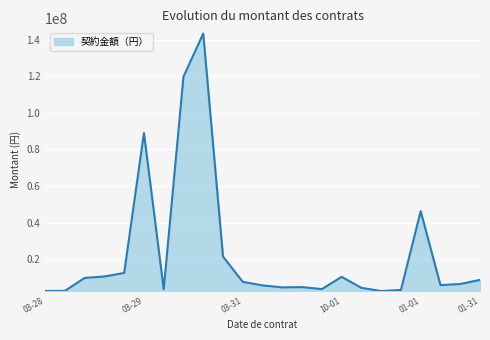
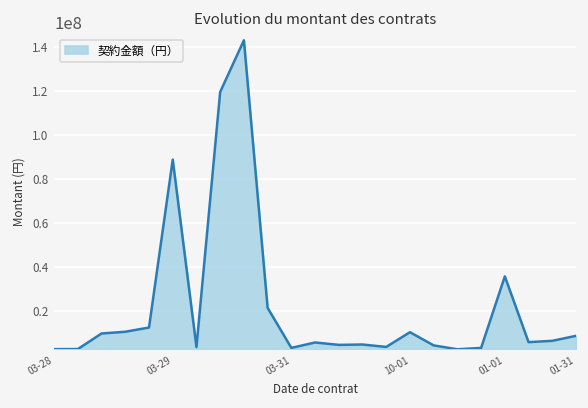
03-31: 8000000 -> 3000000
01-01: 46000000 -> 36000000
